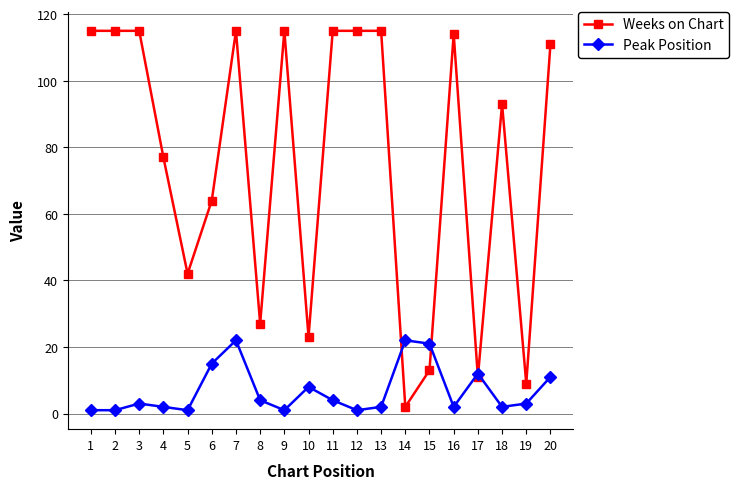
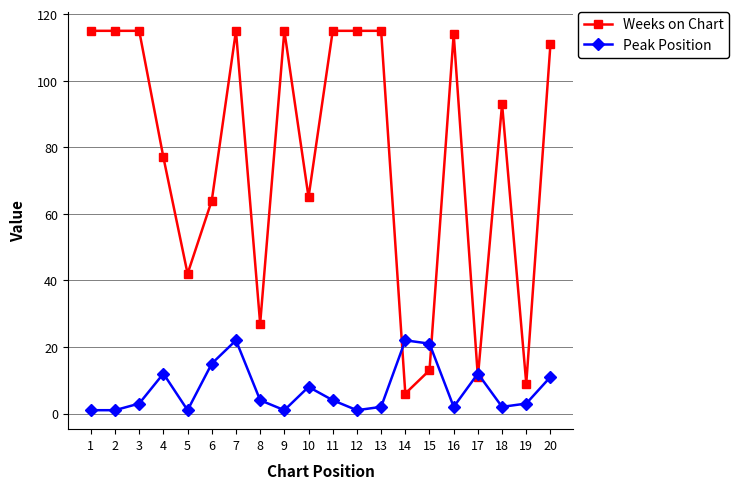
Peak Position, 4: 2 -> 12
Weeks on Chart, 10: 23 -> 65
Weeks on Chart, 14: 2 -> 6
